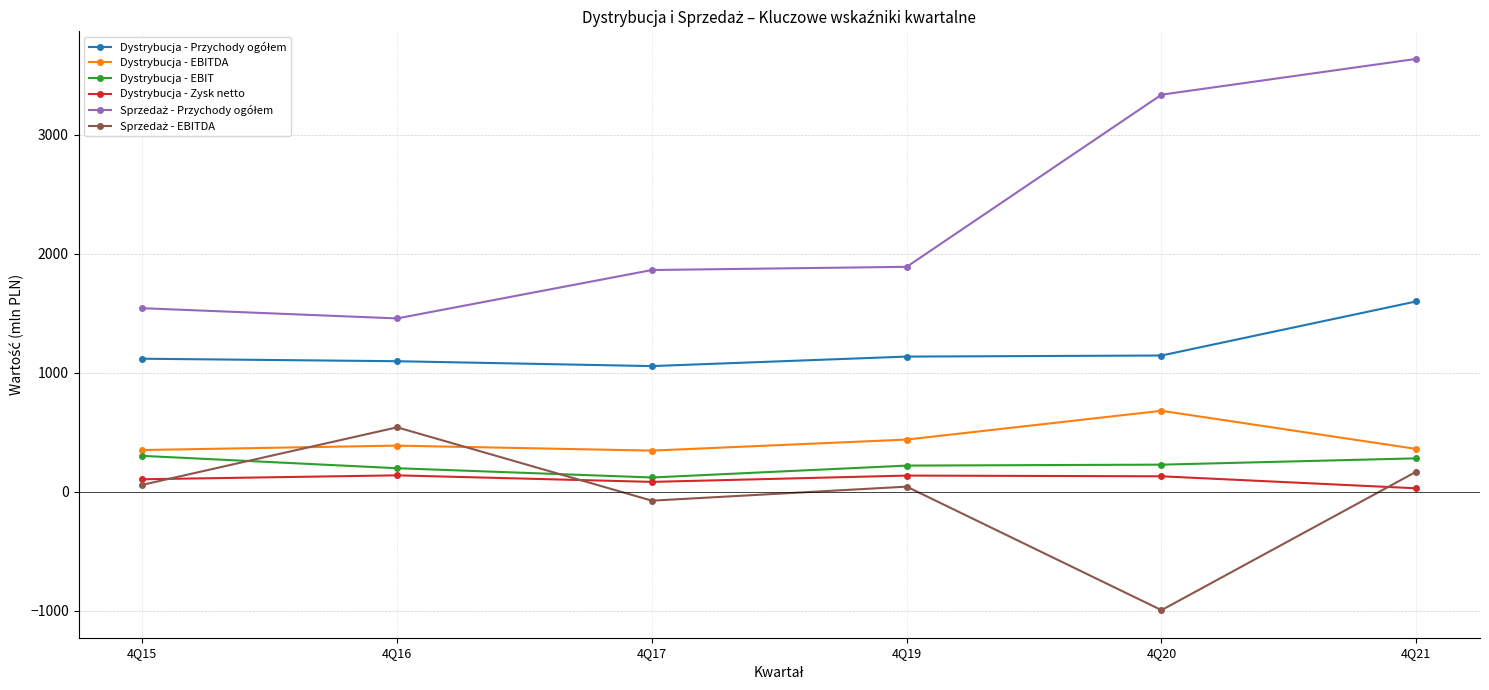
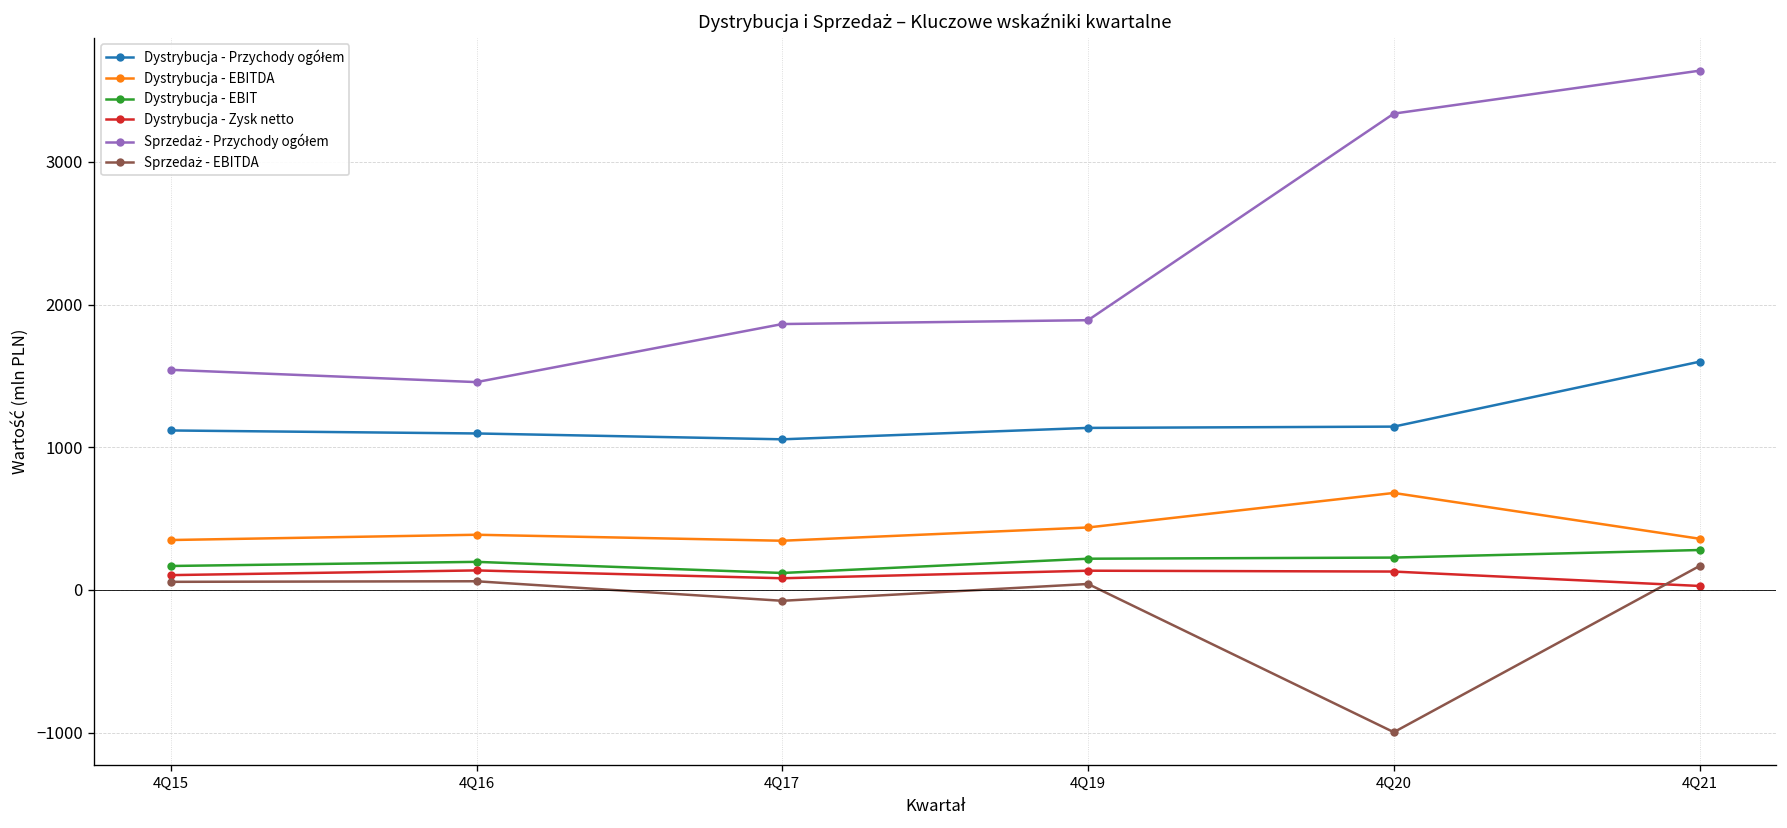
Dystrybucja - EBIT, 4Q15: 300 -> 170
Sprzedaż - EBITDA, 4Q16: 540 -> 60
